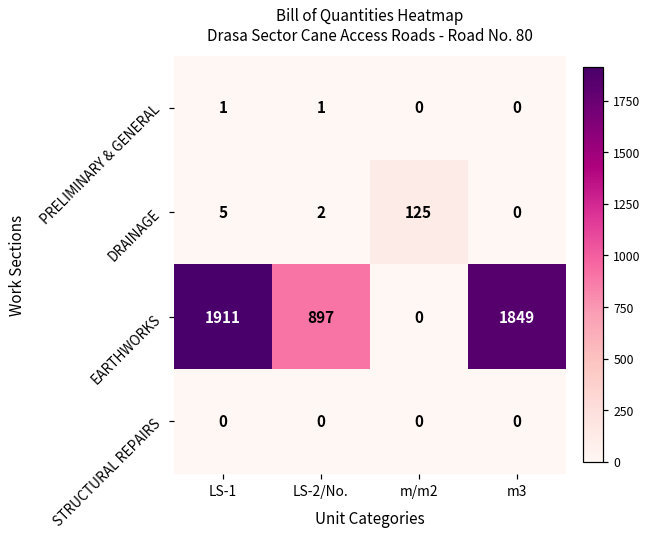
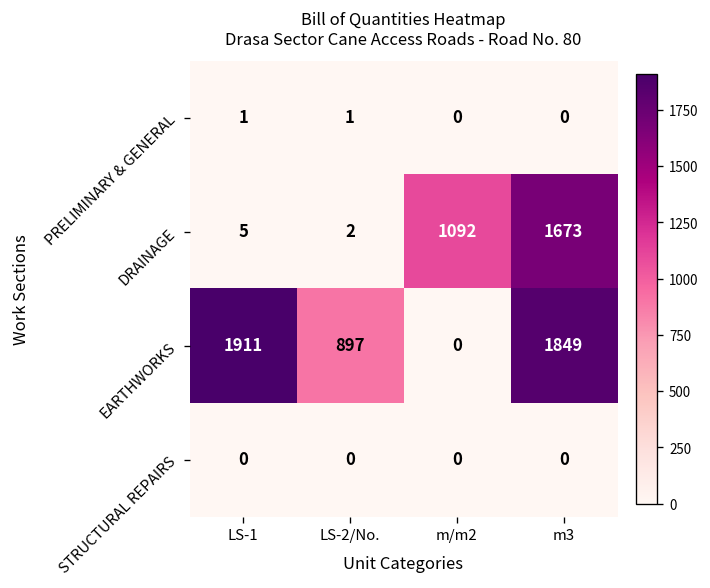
DRAINAGE, m/m2: 125 -> 1092
DRAINAGE, m3: 0 -> 1673
